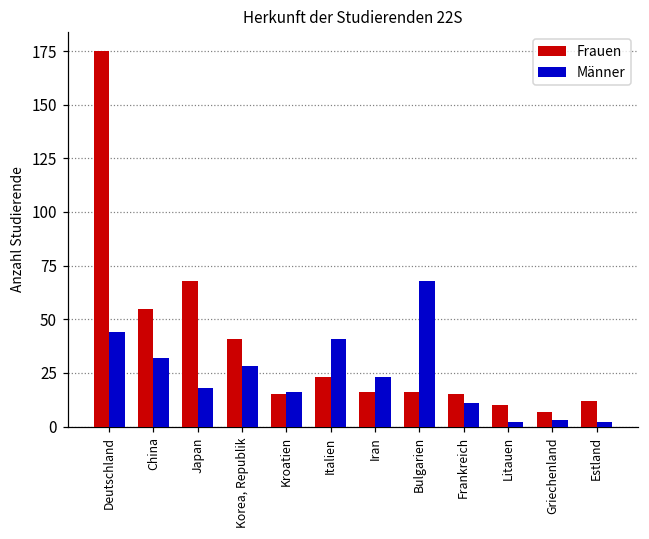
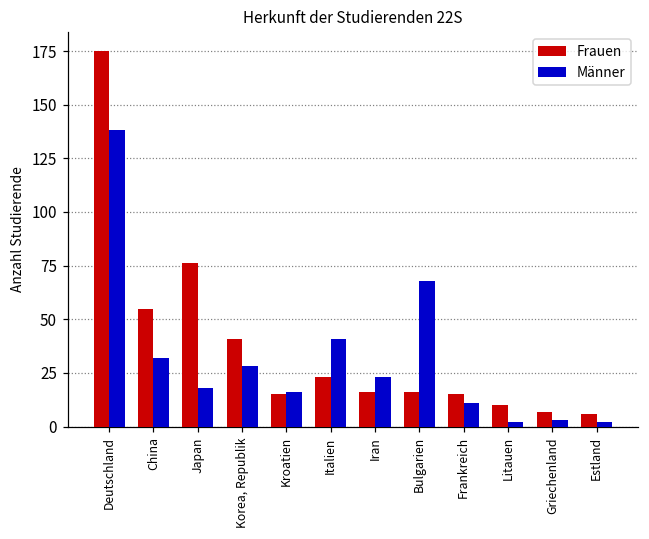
Männer, Deutschland: 44 -> 138
Frauen, Japan: 68 -> 76
Frauen, Estland: 12 -> 6
